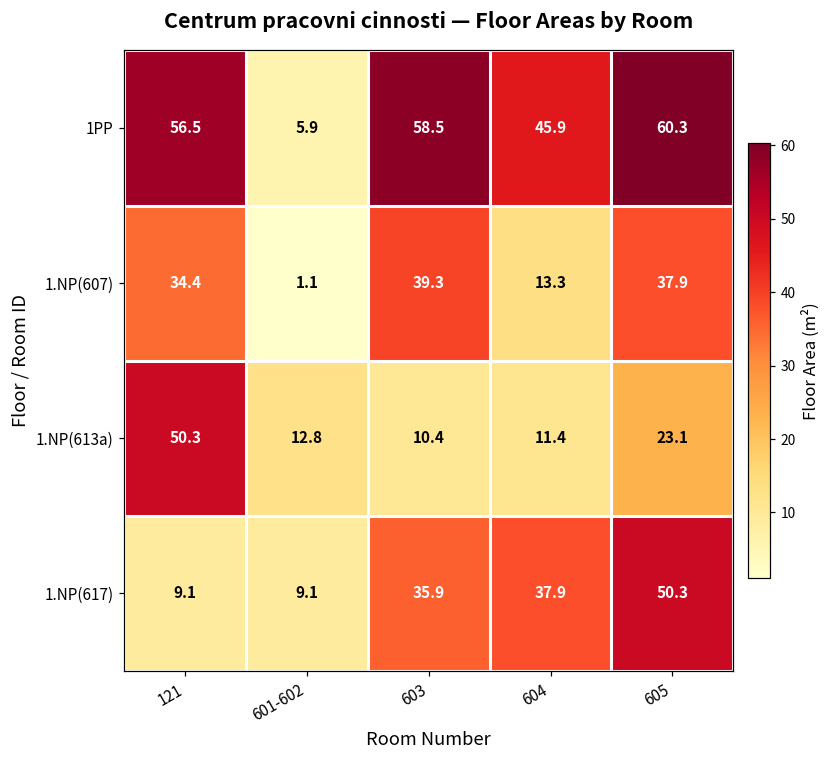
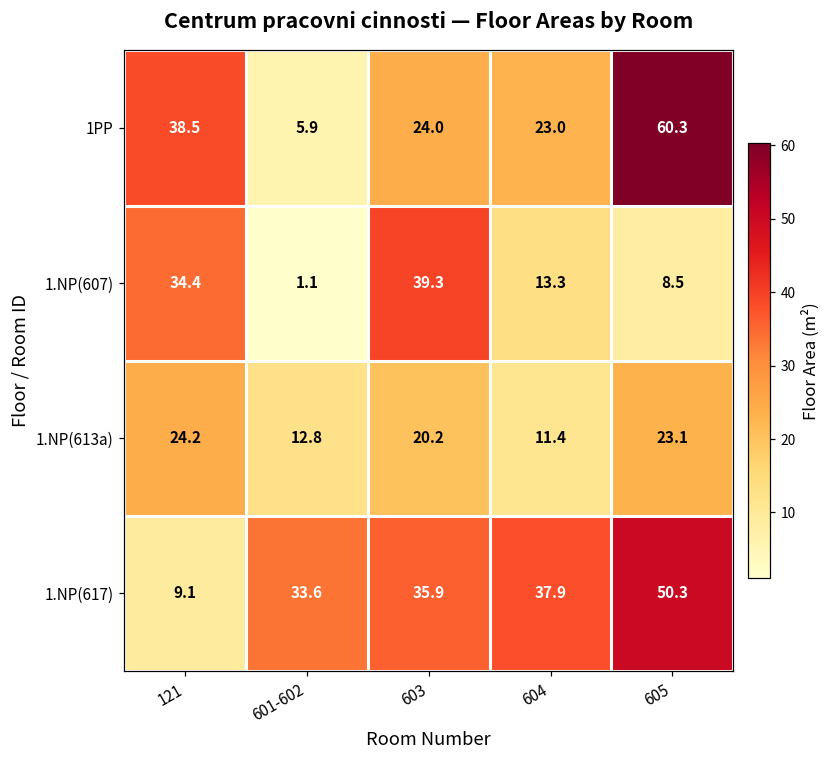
1PP, 121: 56.5 -> 38.5
1PP, 603: 58.5 -> 24.0
1PP, 604: 45.9 -> 23.0
1.NP(607), 605: 37.9 -> 8.5
1.NP(613a), 121: 50.3 -> 24.2
1.NP(613a), 603: 10.4 -> 20.2
1.NP(617), 601-602: 9.1 -> 33.6
